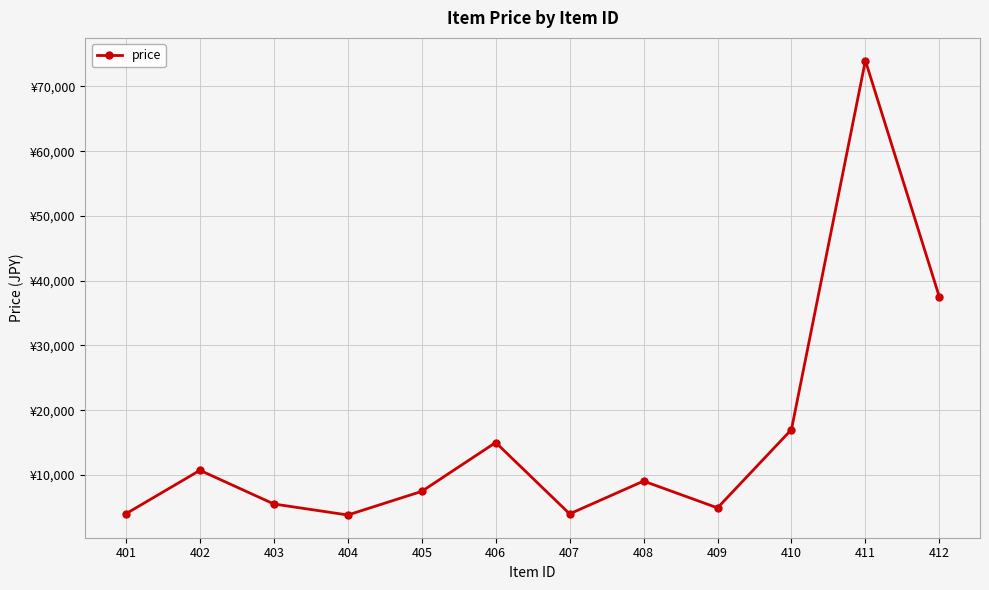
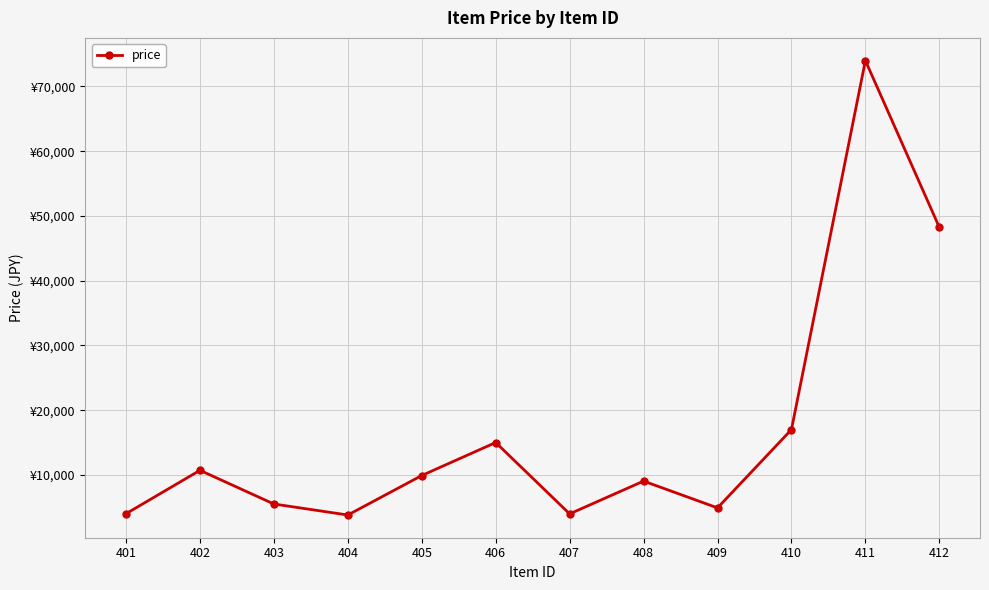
405: ¥7,000 -> ¥10,000
412: ¥38,000 -> ¥48,000
